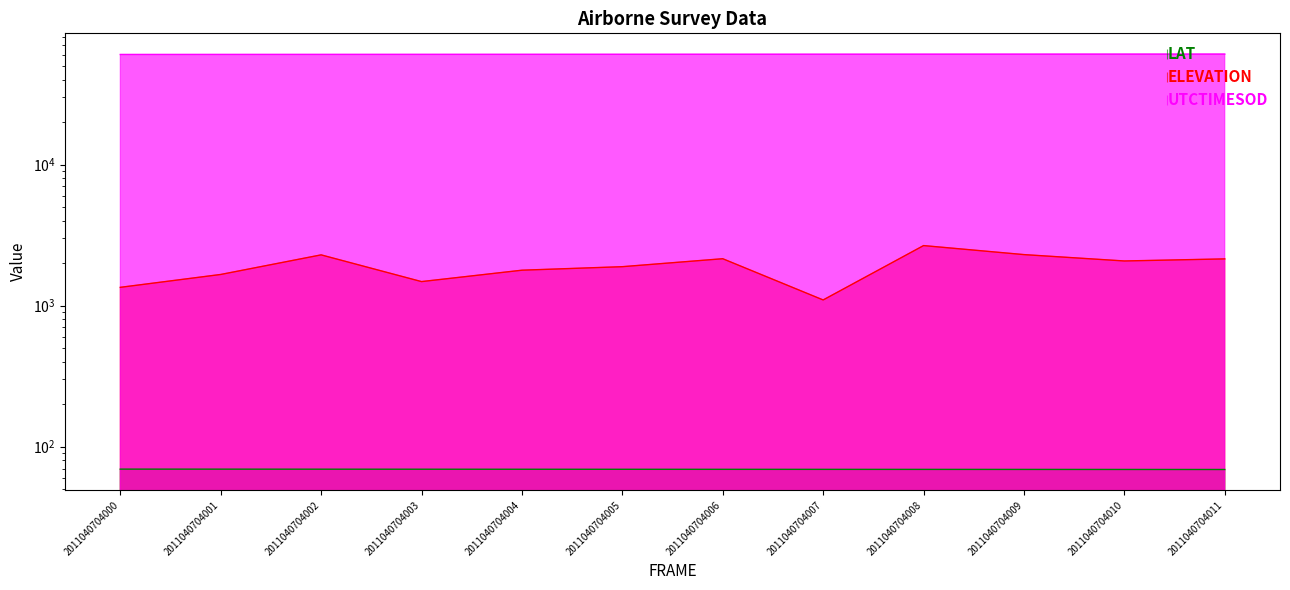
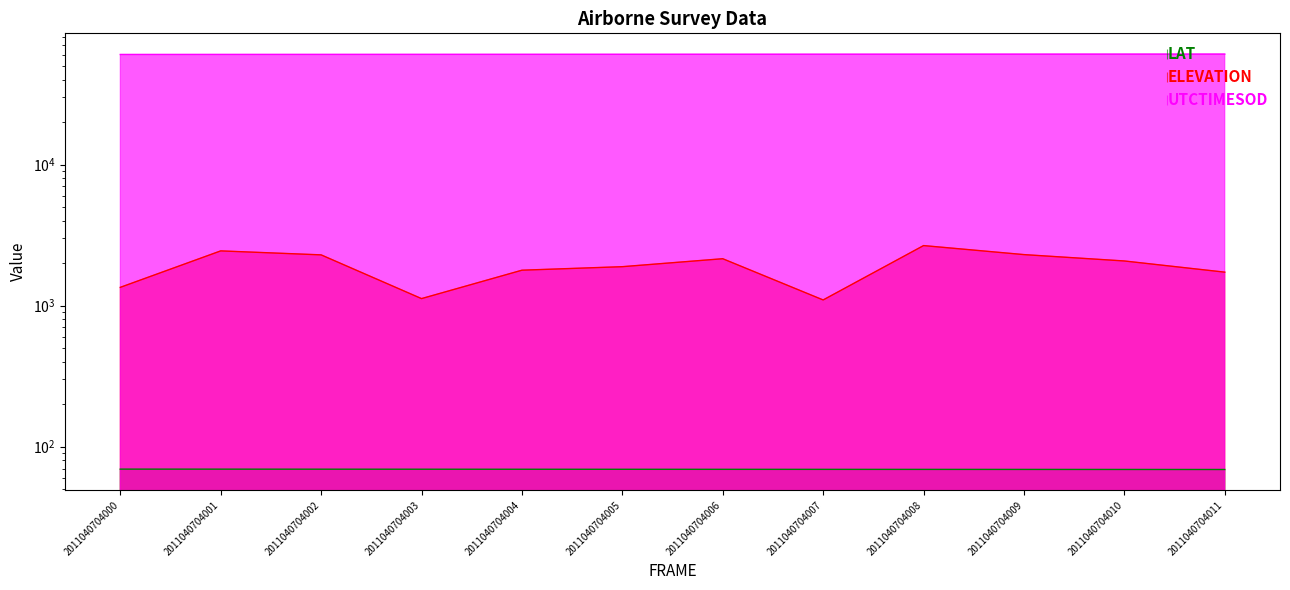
ELEVATION, 2011040704001: 1700 -> 2400
ELEVATION, 2011040704003: 1500 -> 1100
ELEVATION, 2011040704011: 2100 -> 1700
